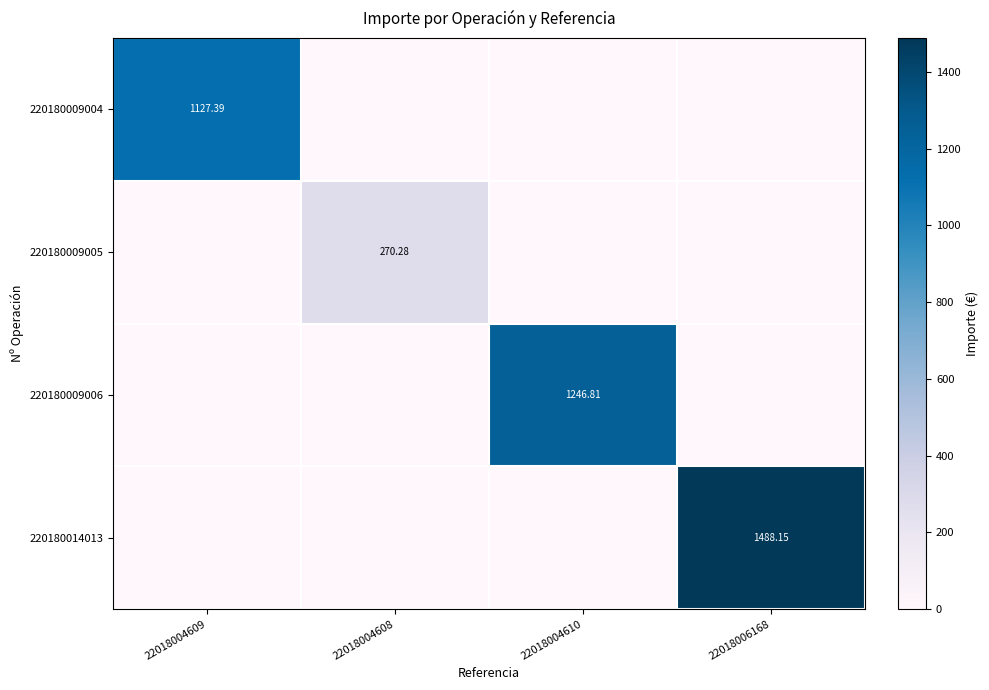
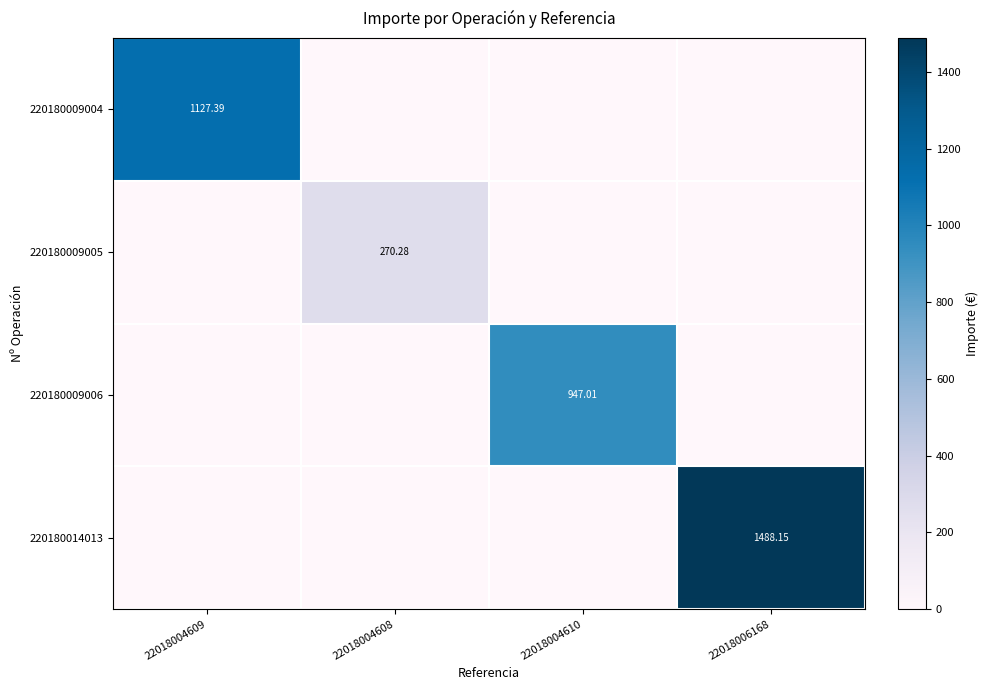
220180009006, 22018004610: 1246.81 -> 947.01
